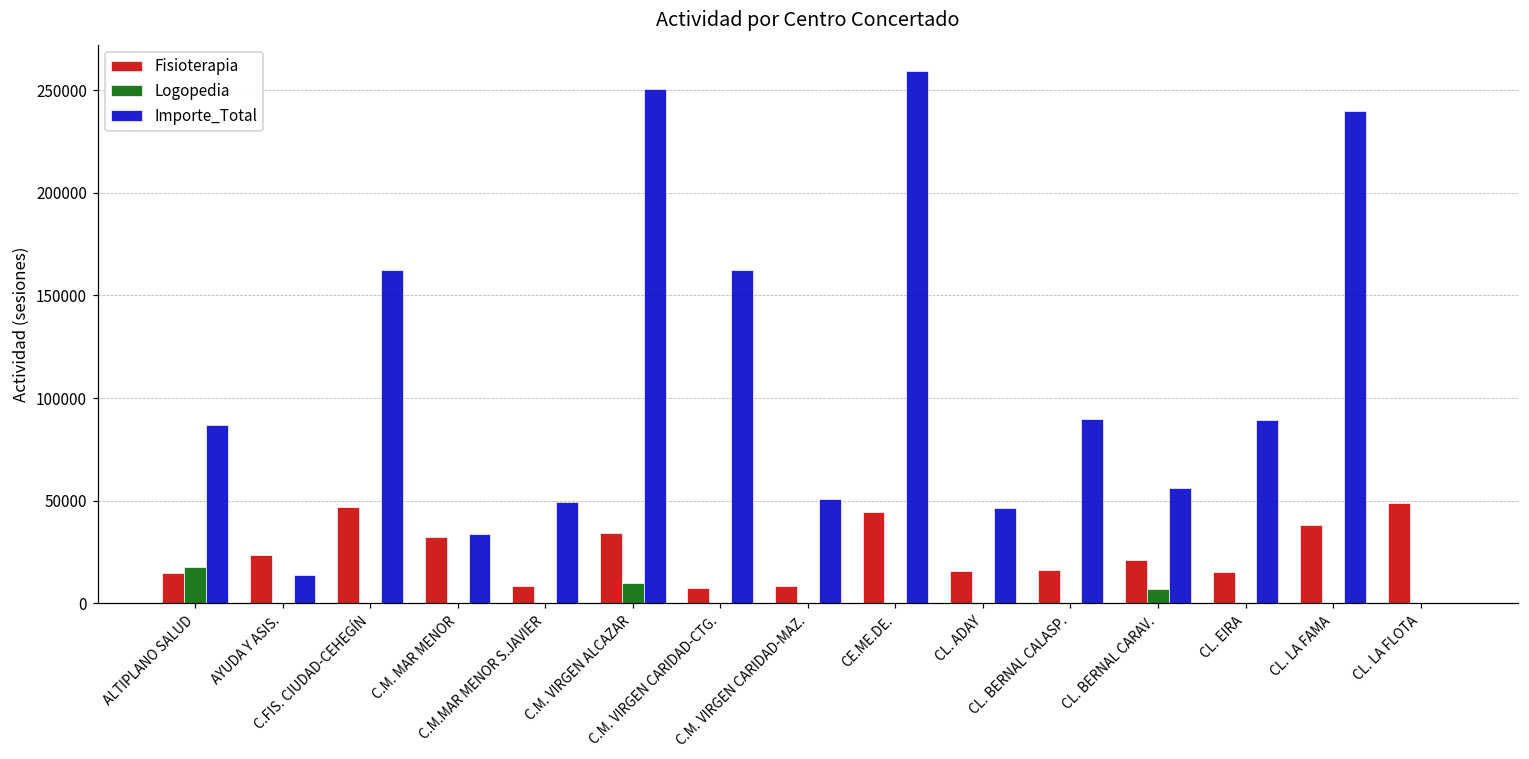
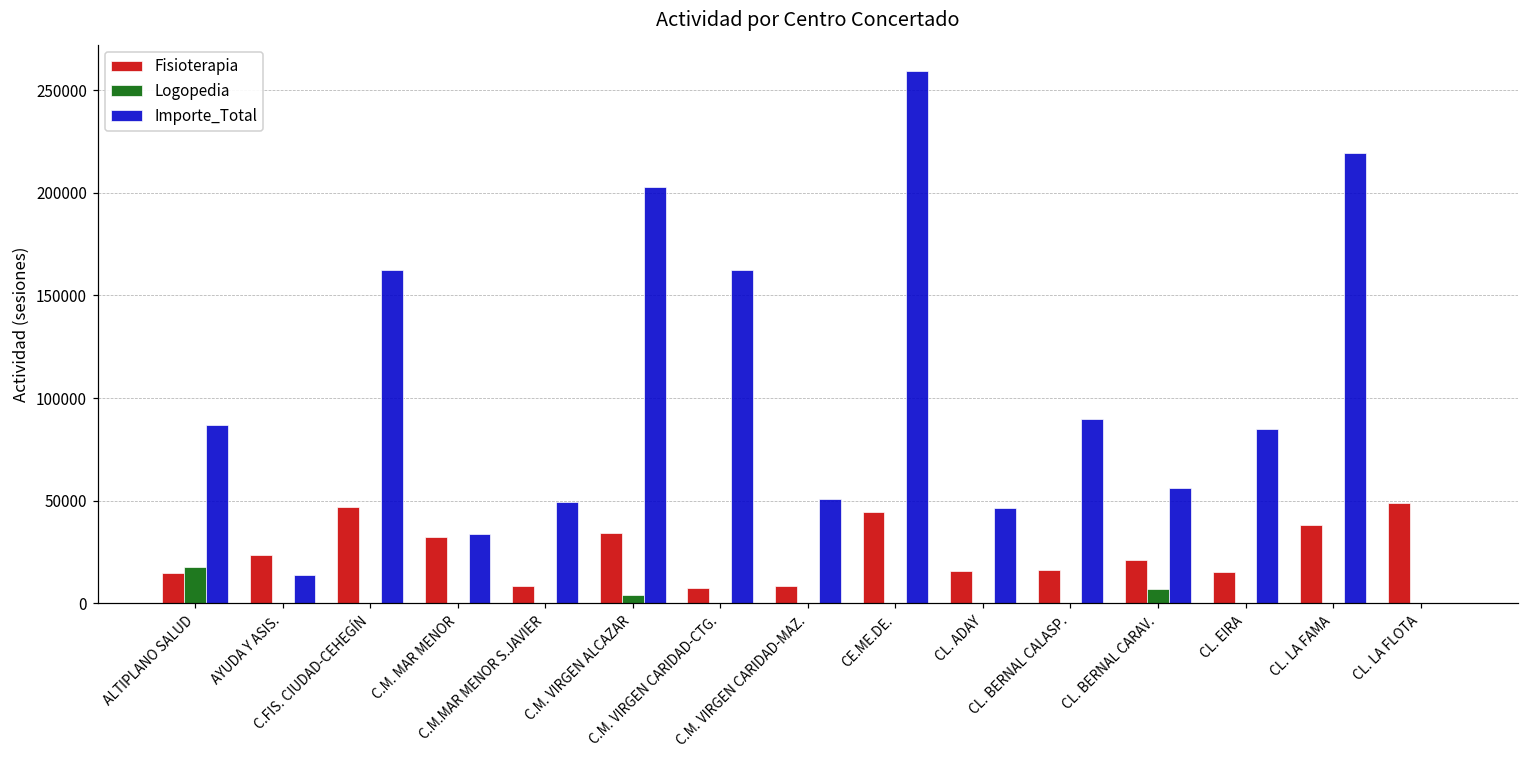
Logopedia, C.M. VIRGEN ALCAZAR: 10000 -> 4000
Importe_Total, C.M. VIRGEN ALCAZAR: 250000 -> 203000
Importe_Total, CL. EIRA: 89000 -> 85000
Importe_Total, CL. LA FAMA: 240000 -> 219000
